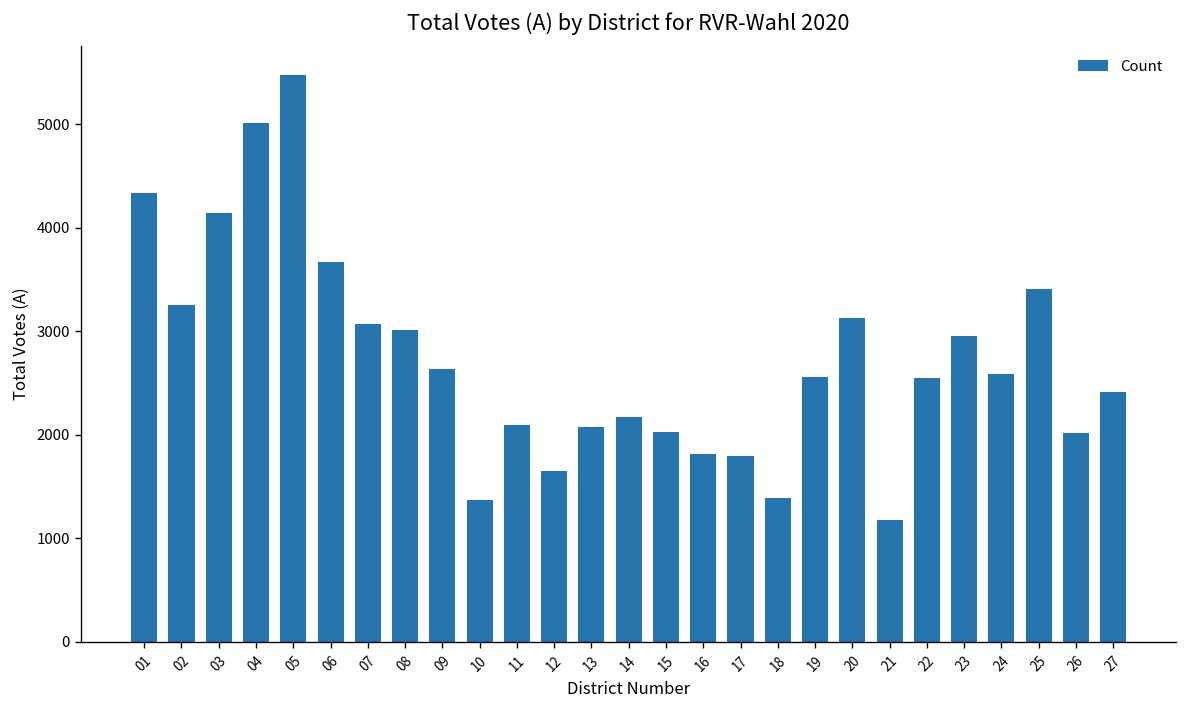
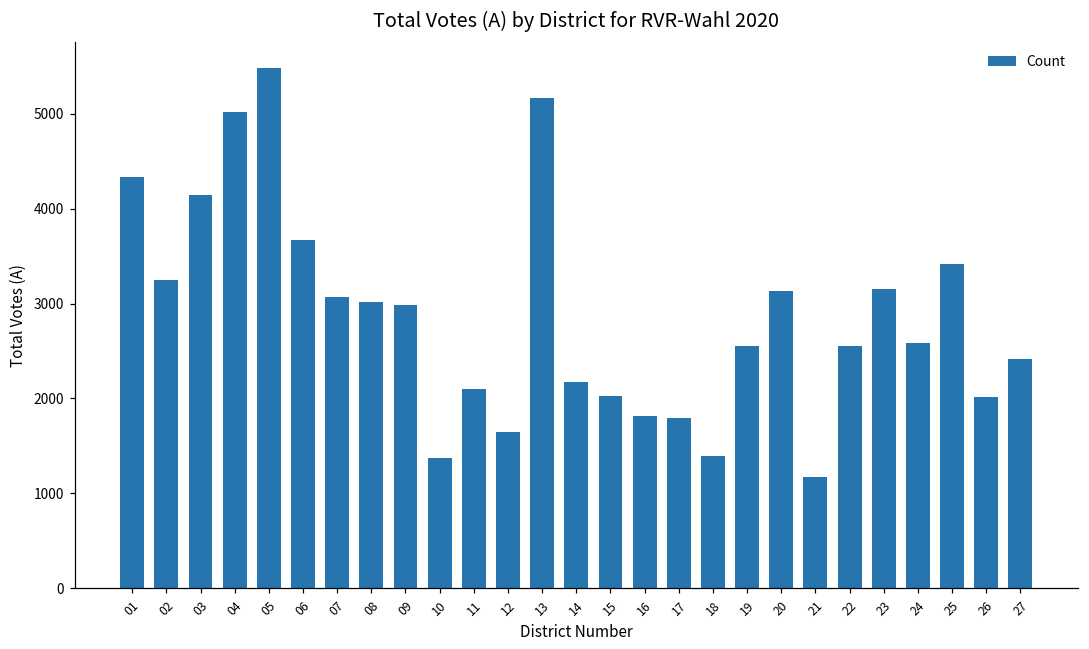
09: 2600 -> 3000
13: 2100 -> 5200
23: 3000 -> 3200
